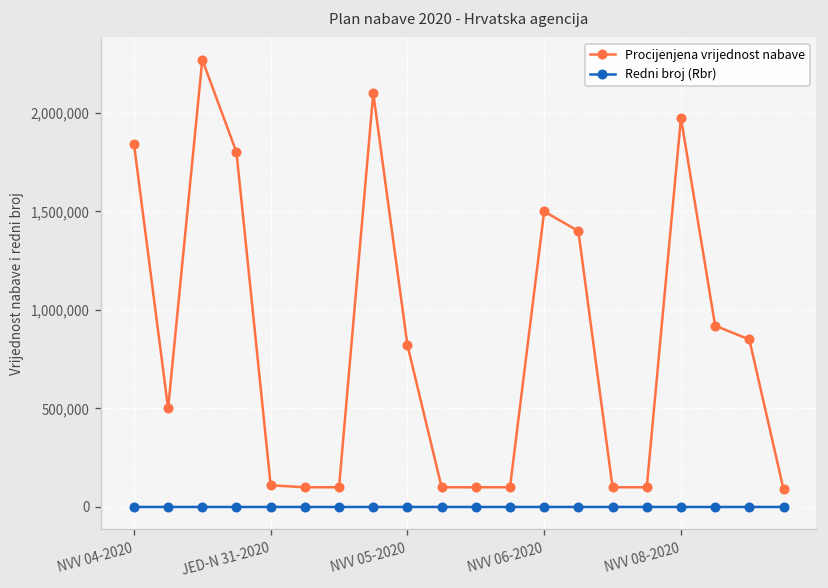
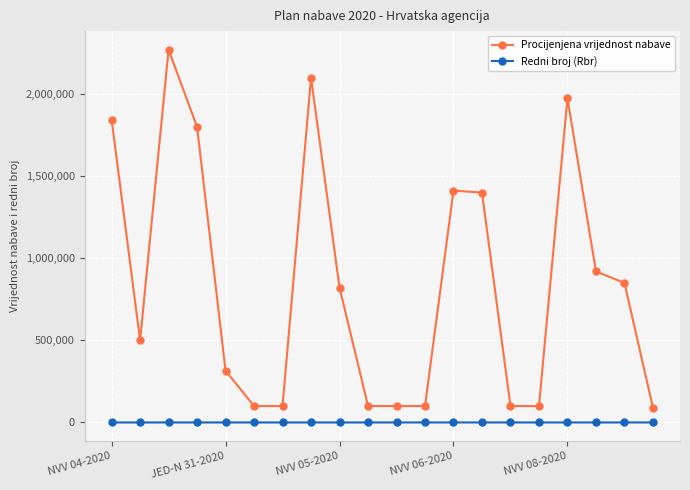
Procijenjena vrijednost nabave, JED-N 31-2020: 110,000 -> 320,000
Procijenjena vrijednost nabave, NVV 06-2020: 1,500,000 -> 1,410,000
